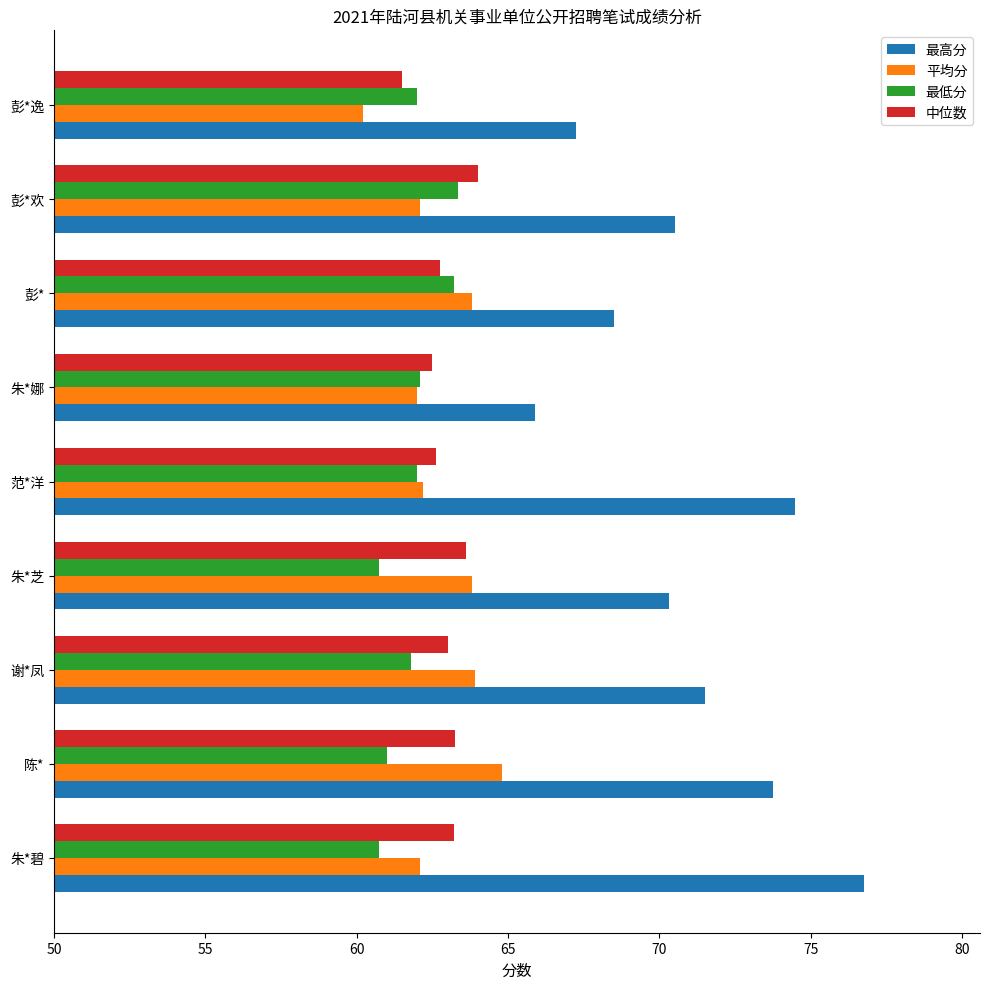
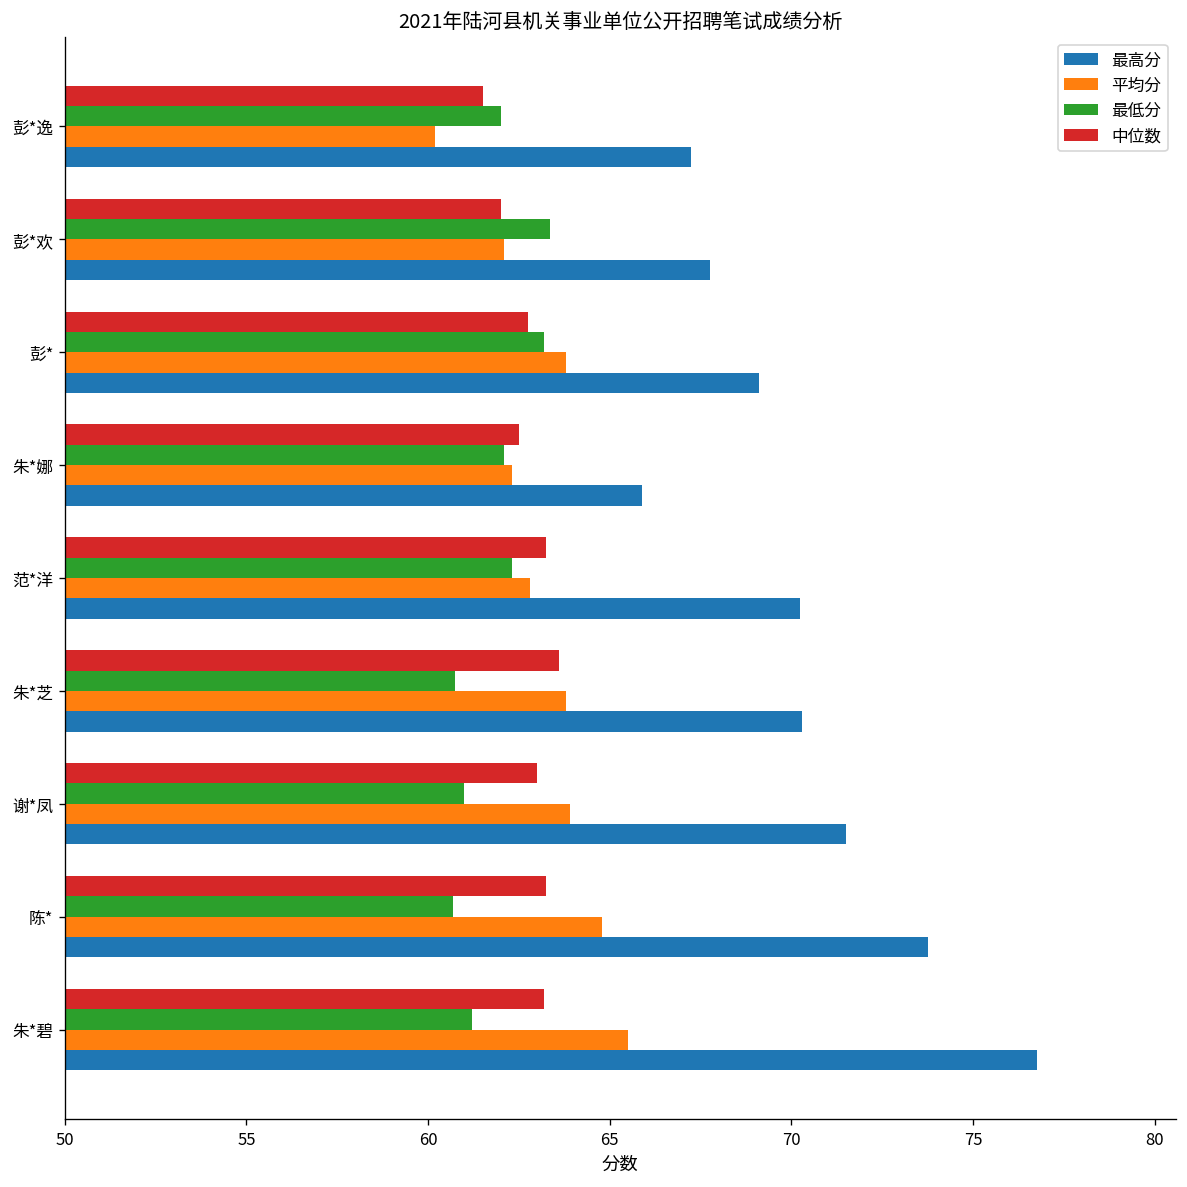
中位数, 彭*欢: 64 -> 62
最高分, 彭*欢: 70.5 -> 67.8
最高分, 彭*: 68.5 -> 69.1
平均分, 朱*娜: 62.0 -> 62.3
中位数, 范*洋: 62.6 -> 63.3
最低分, 范*洋: 62.0 -> 62.3
平均分, 范*洋: 62.2 -> 62.8
最高分, 范*洋: 74.5 -> 70.3
最低分, 谢*凤: 61.8 -> 61.0
最低分, 陈*: 61.0 -> 60.7
最低分, 朱*碧: 60.8 -> 61.2
平均分, 朱*碧: 62.1 -> 65.5
